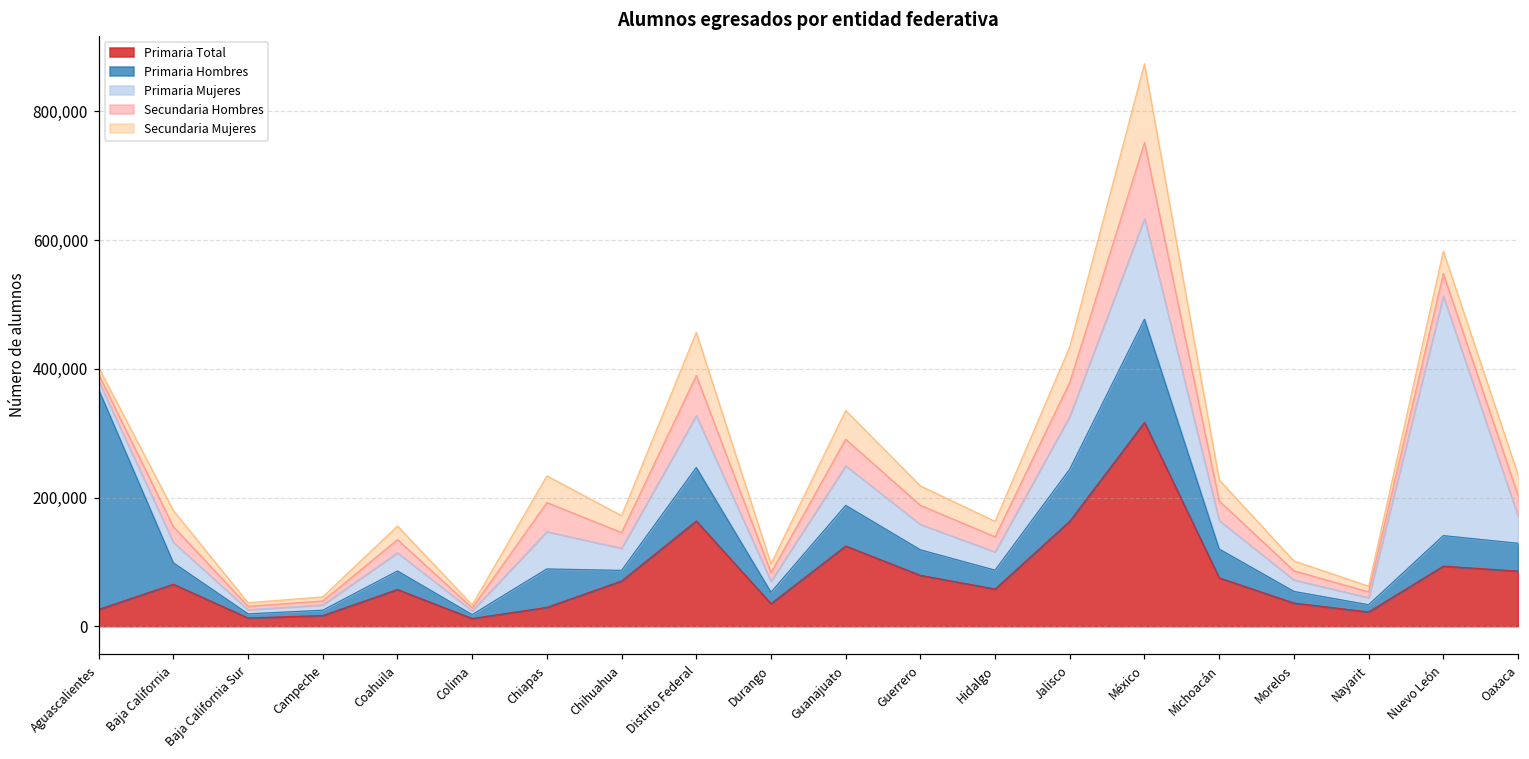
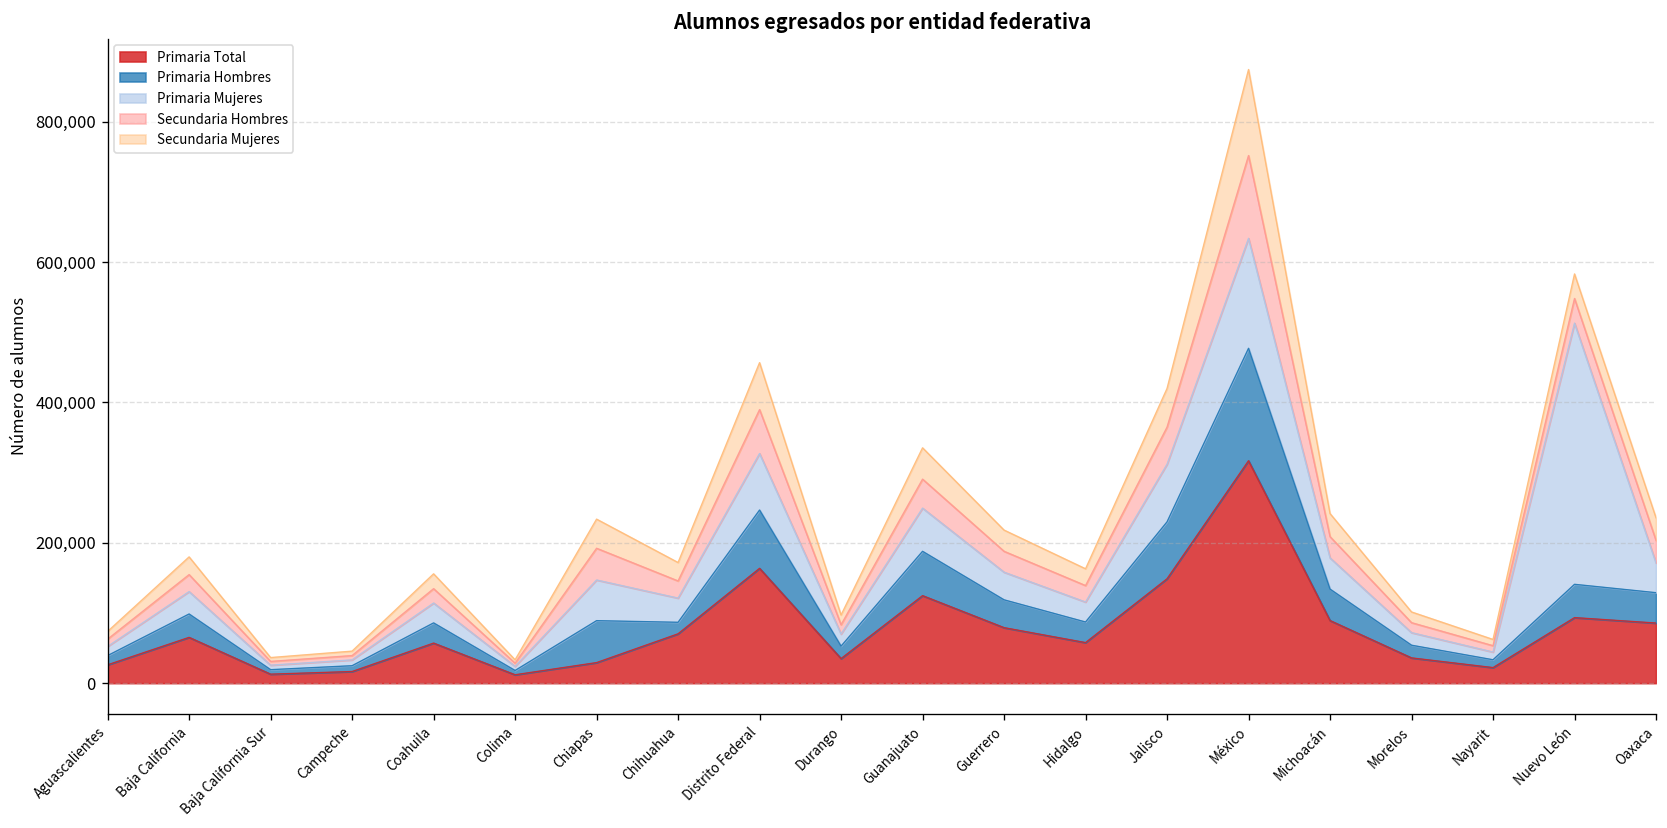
Primaria Hombres, Aguascalientes: 340,000 -> 10,000
Primaria Total, Jalisco: 160,000 -> 150,000
Primaria Total, Michoacán: 80,000 -> 90,000
